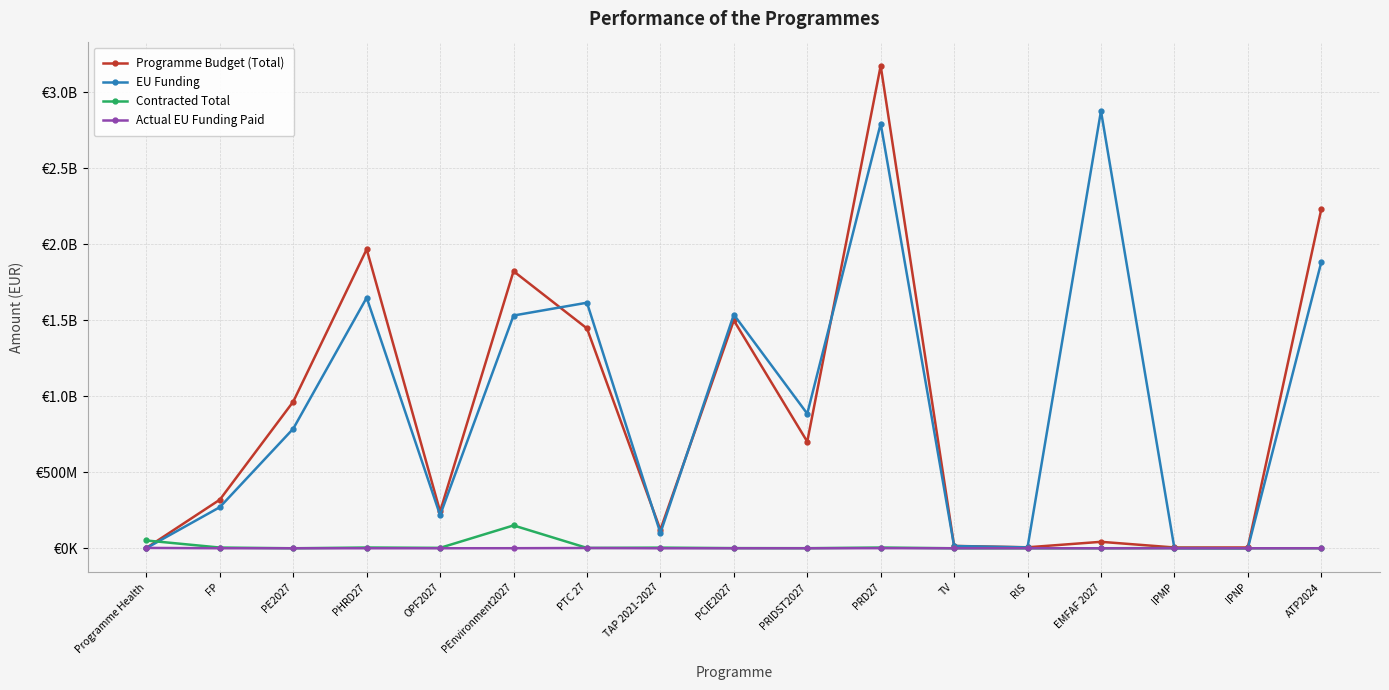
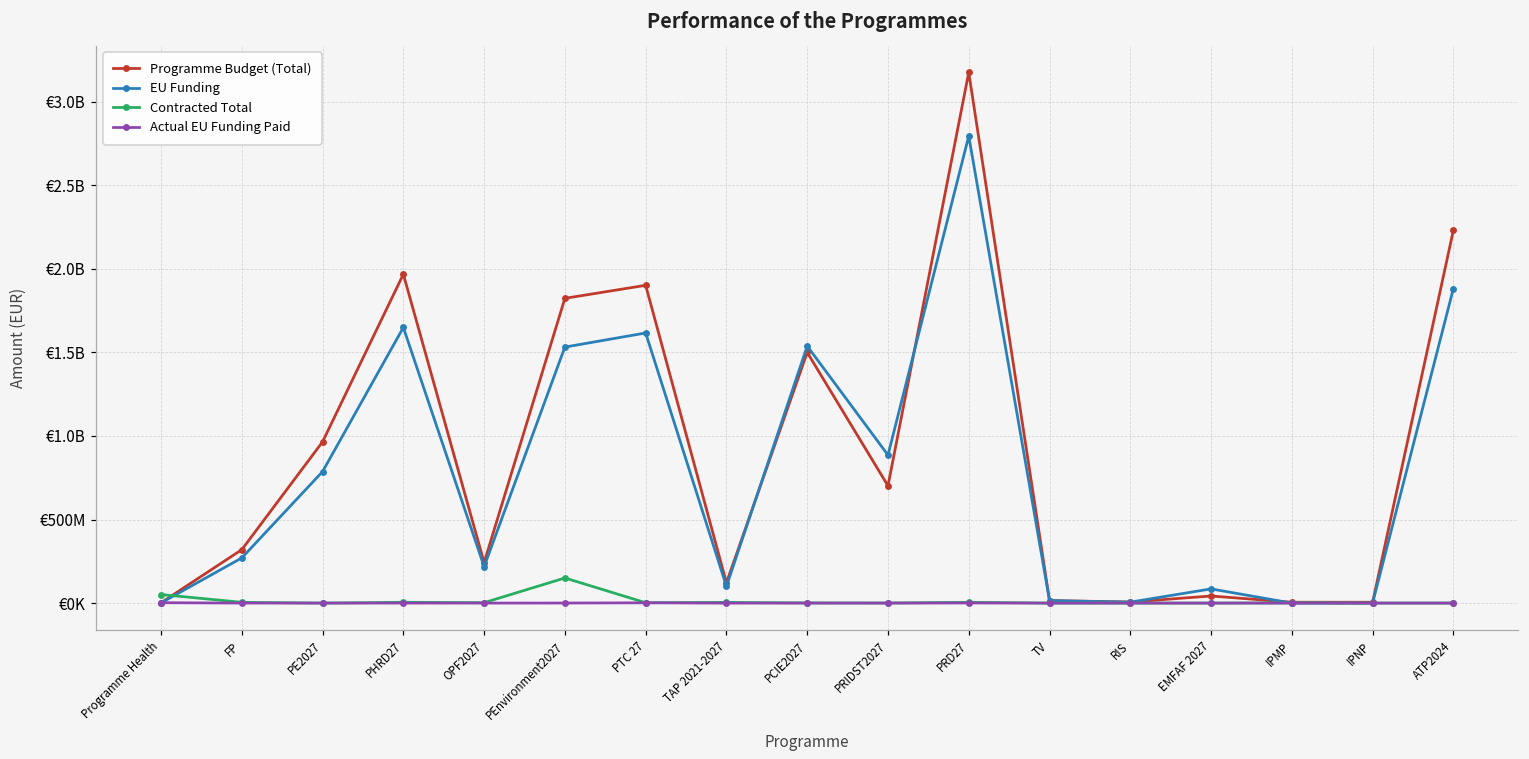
Programme Budget (Total), PTC 27: €1450000000 -> €1900000000
EU Funding, EMFAF 2027: €2880000000 -> €80000000
